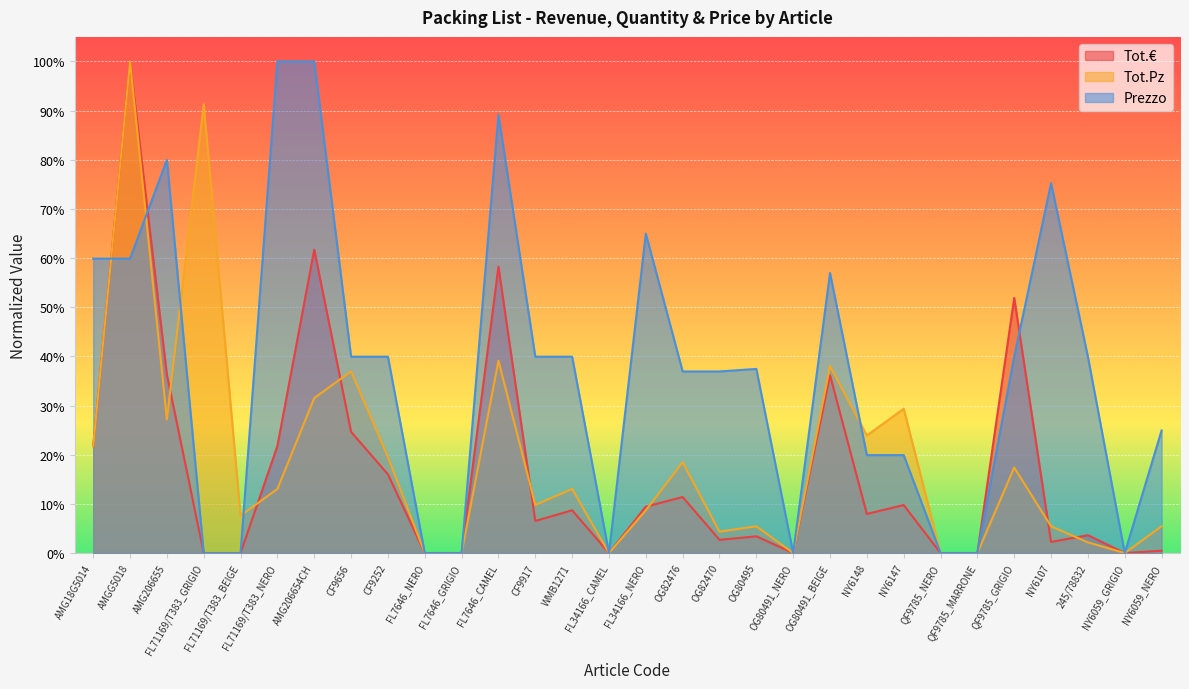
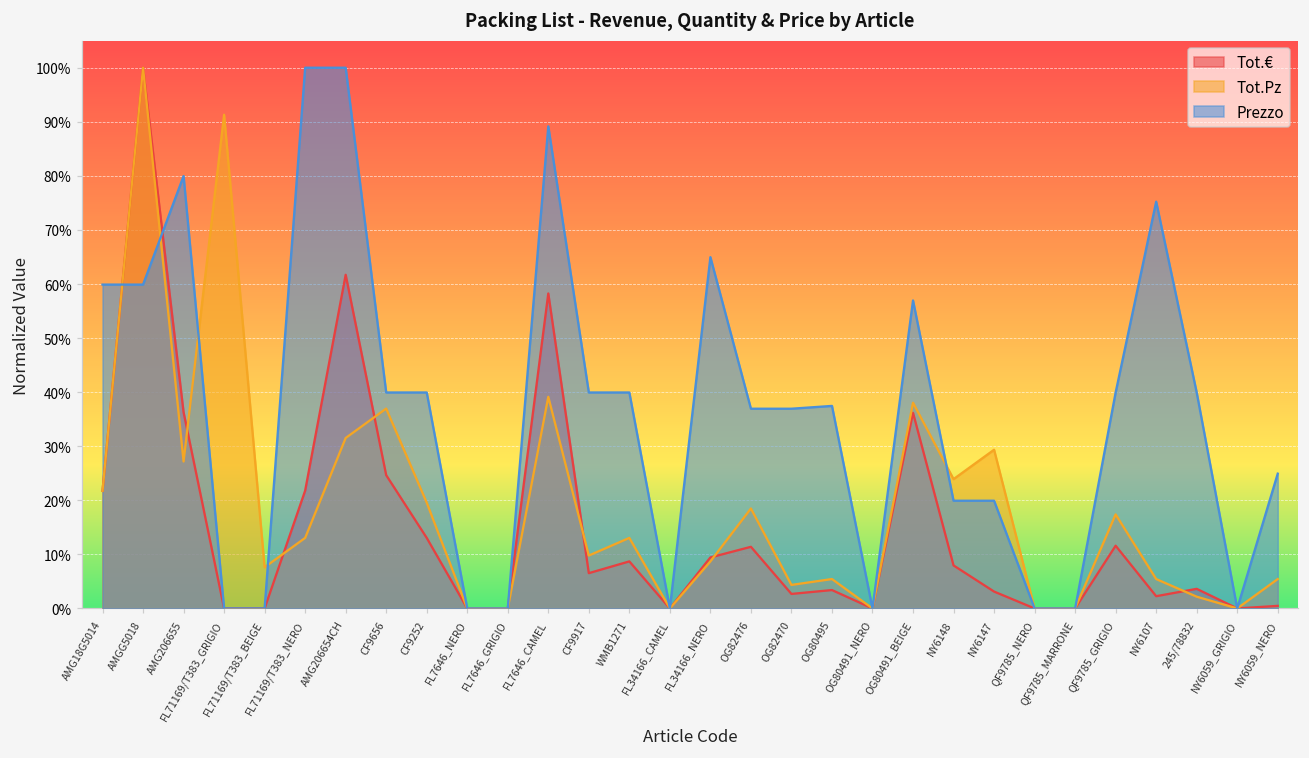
Tot.€, CF9252: 16% -> 13%
Tot.€, NY6147: 10% -> 3%
Tot.€, QF9785_GRIGIO: 52% -> 12%
